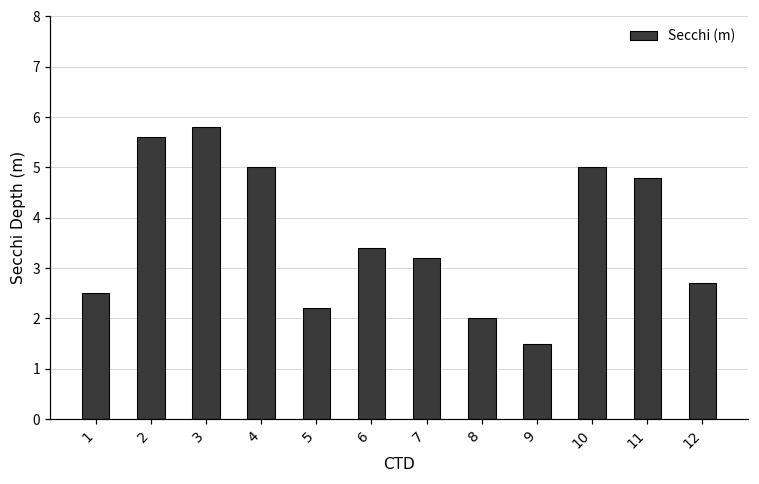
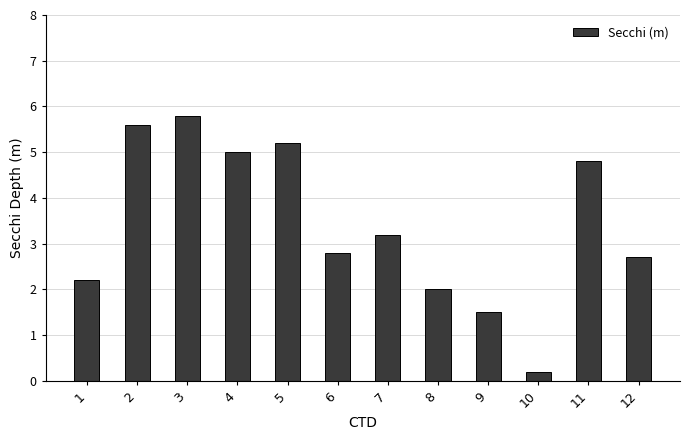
1: 2.5 -> 2.2
5: 2.2 -> 5.2
6: 3.4 -> 2.8
10: 5.0 -> 0.2
